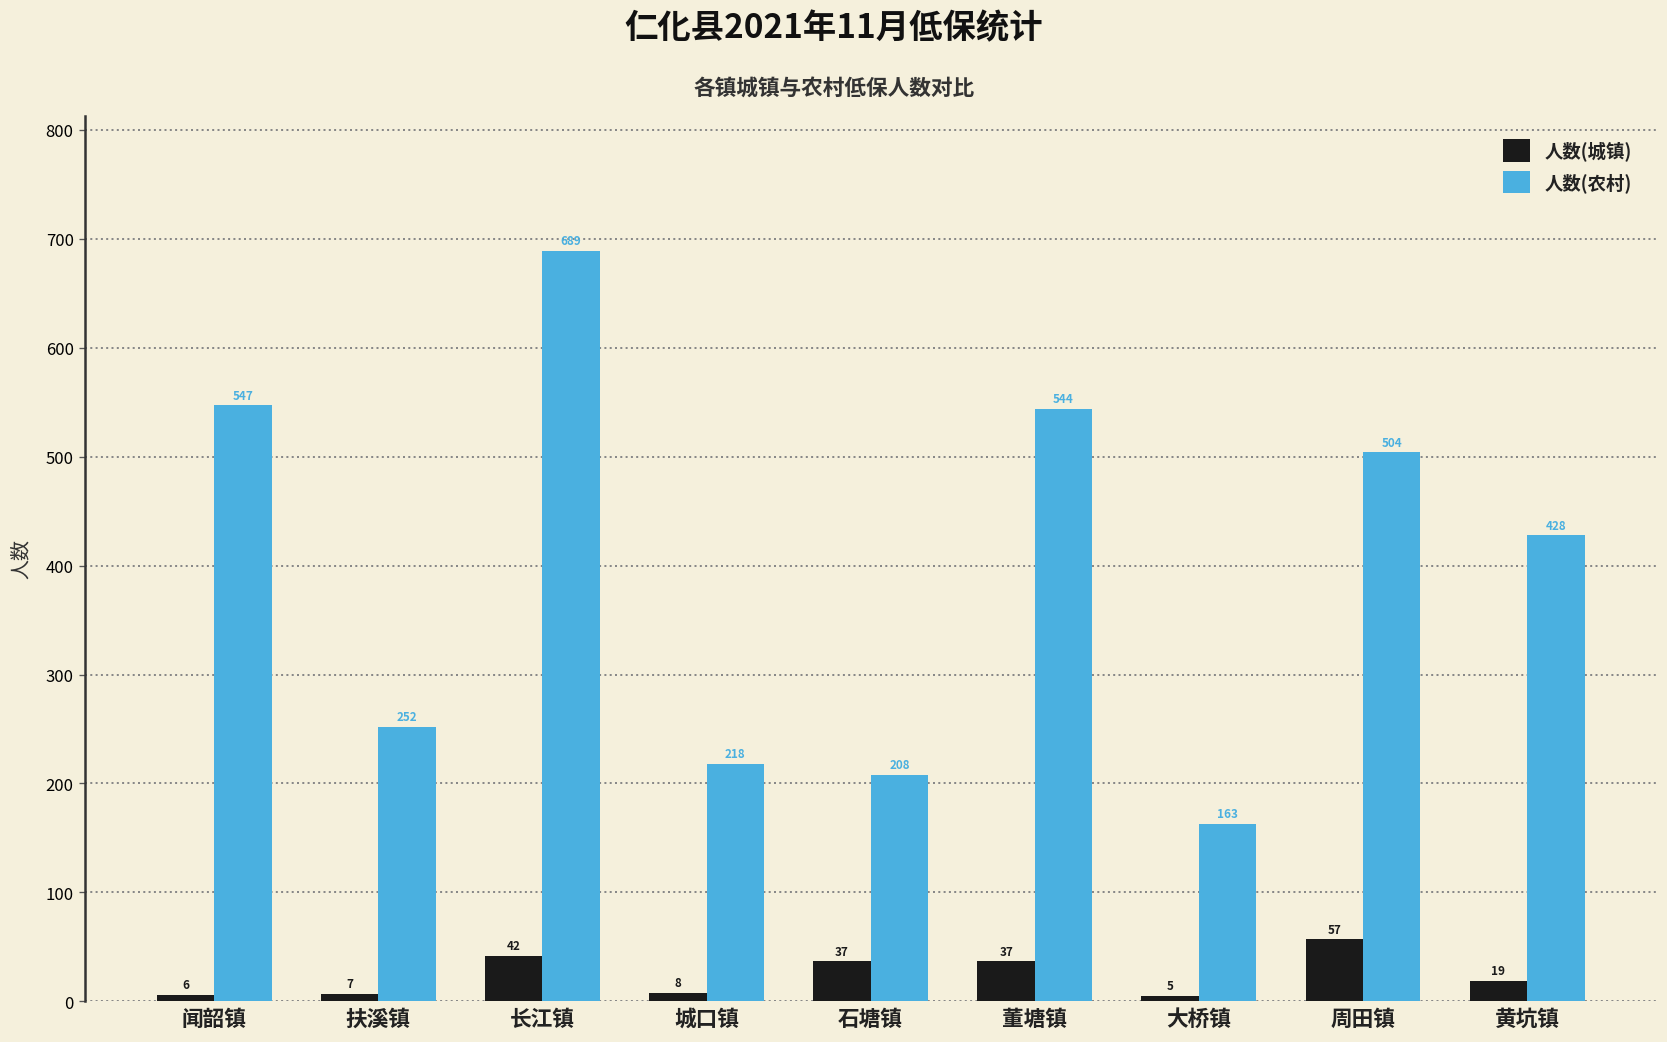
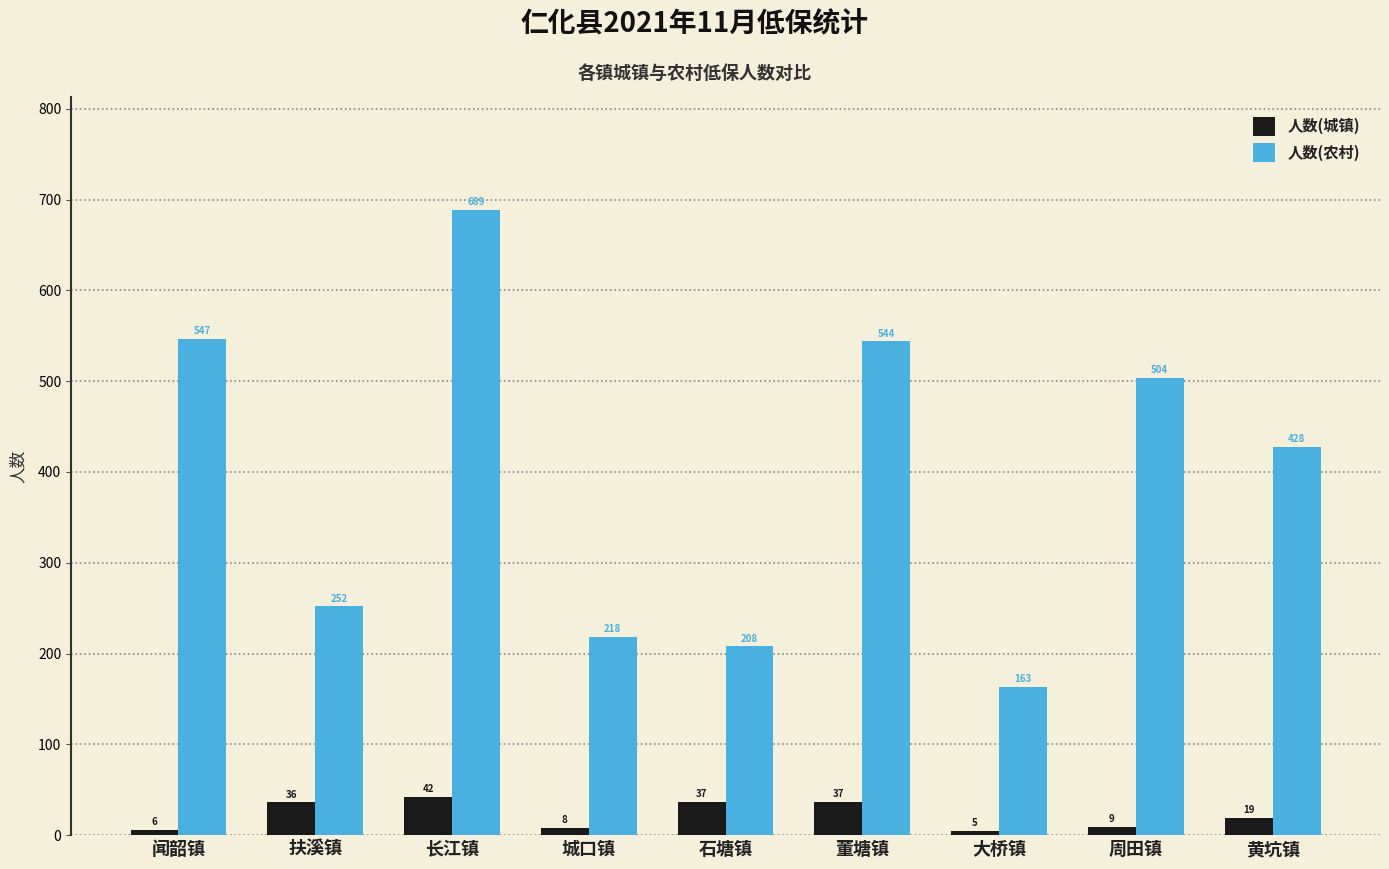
人数(城镇), 扶溪镇: 7 -> 36
人数(城镇), 周田镇: 57 -> 9
